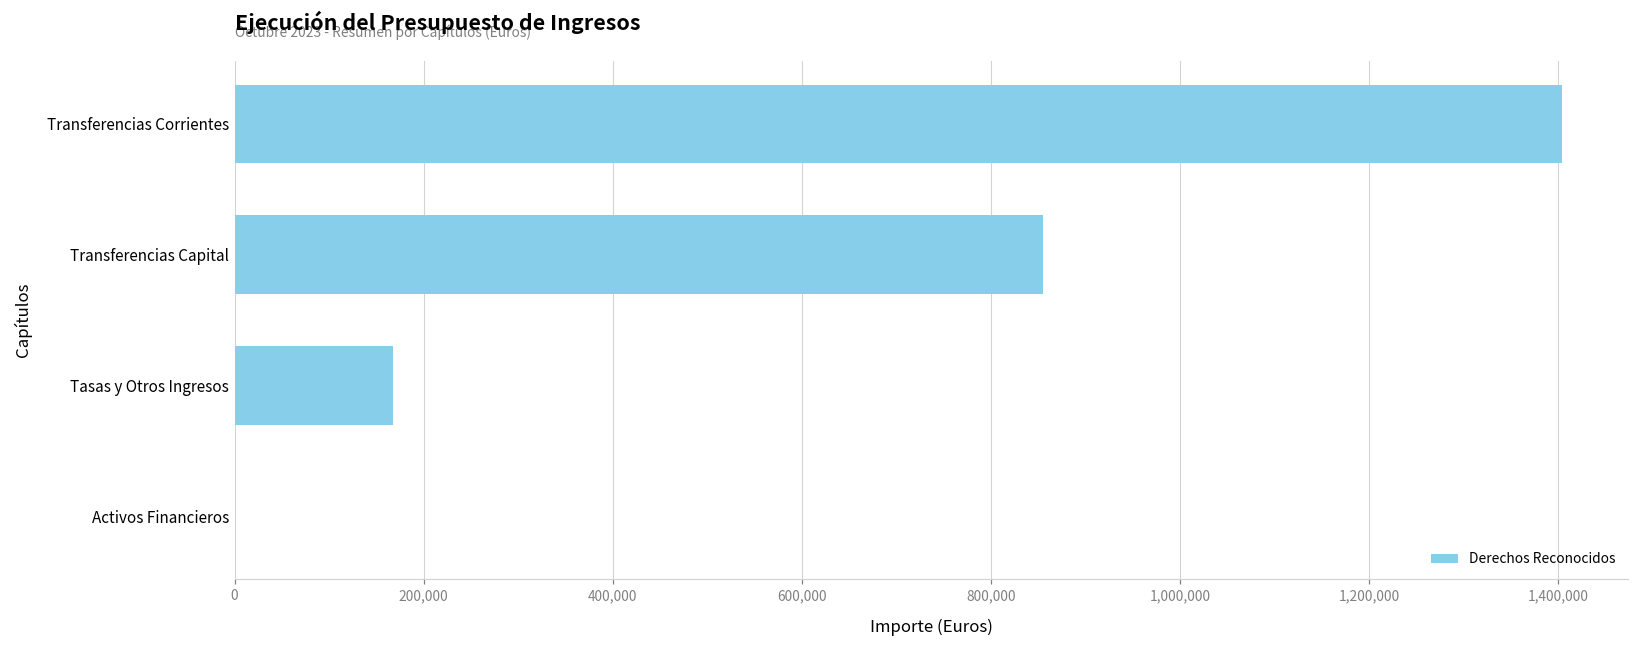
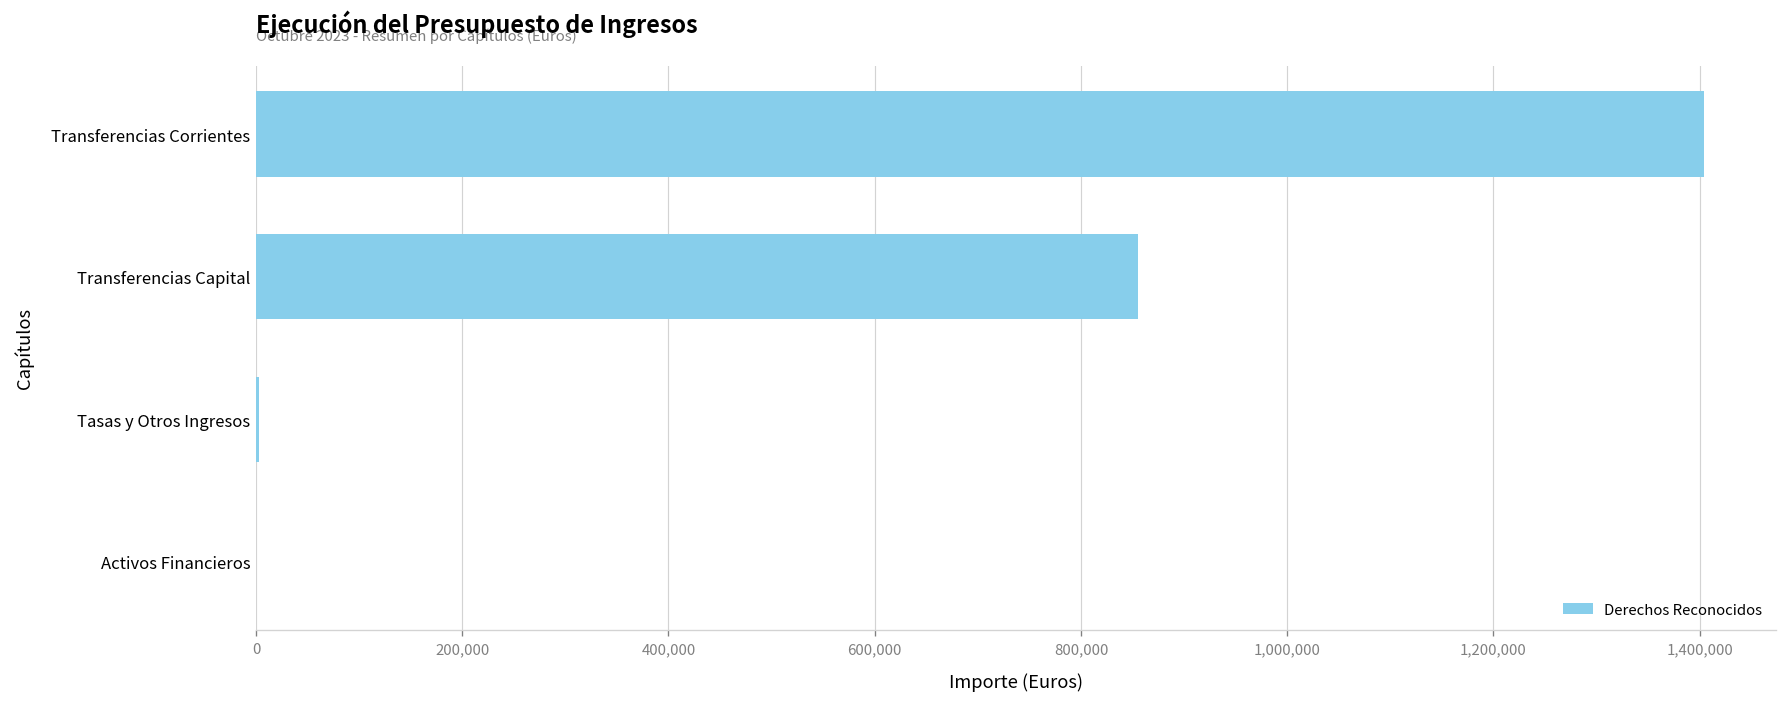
Tasas y Otros Ingresos: 170,000 -> 0
